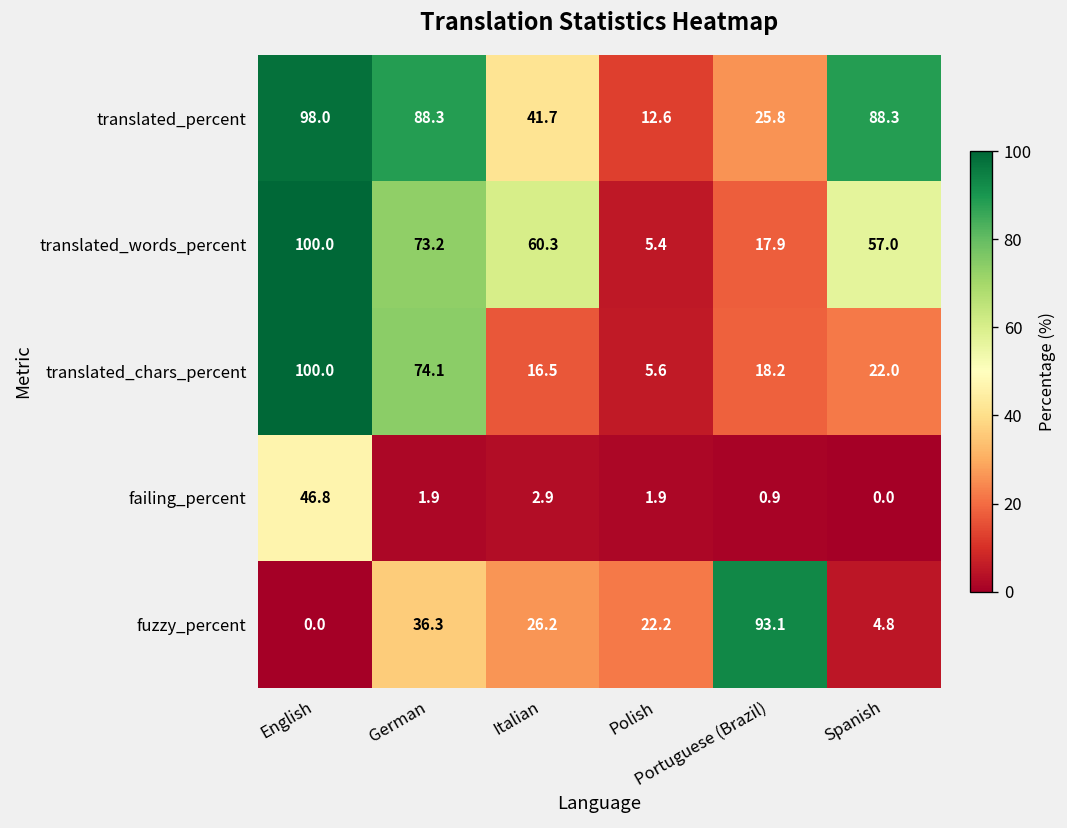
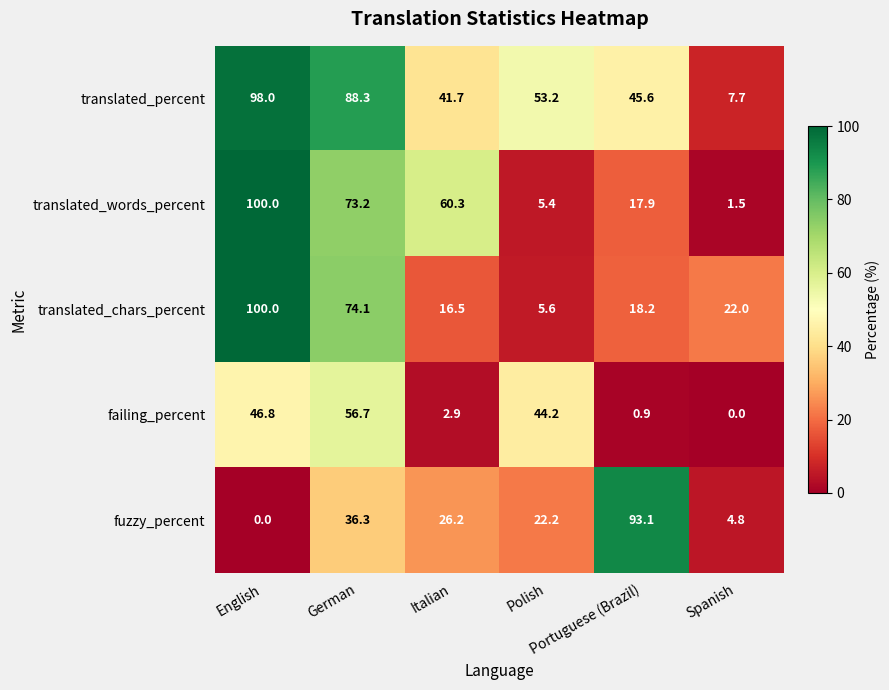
translated_percent, Polish: 12.6 -> 53.2
translated_percent, Portuguese (Brazil): 25.8 -> 45.6
translated_percent, Spanish: 88.3 -> 7.7
translated_words_percent, Spanish: 57.0 -> 1.5
failing_percent, German: 1.9 -> 56.7
failing_percent, Polish: 1.9 -> 44.2
